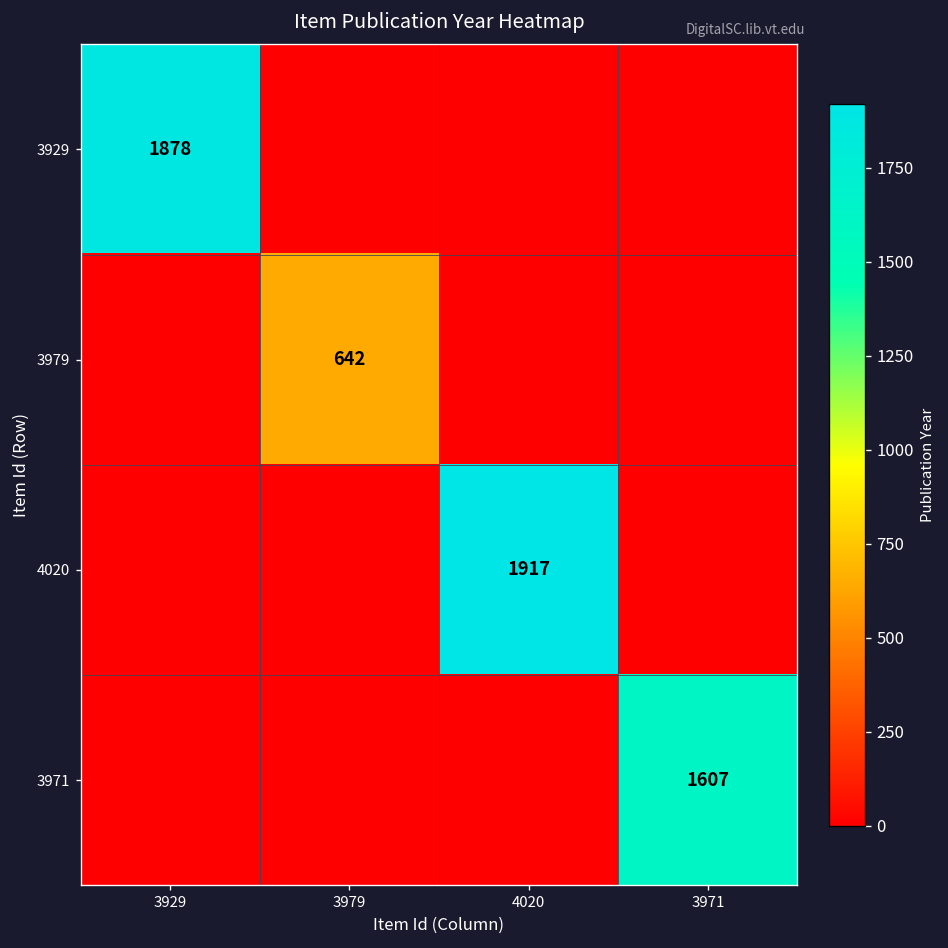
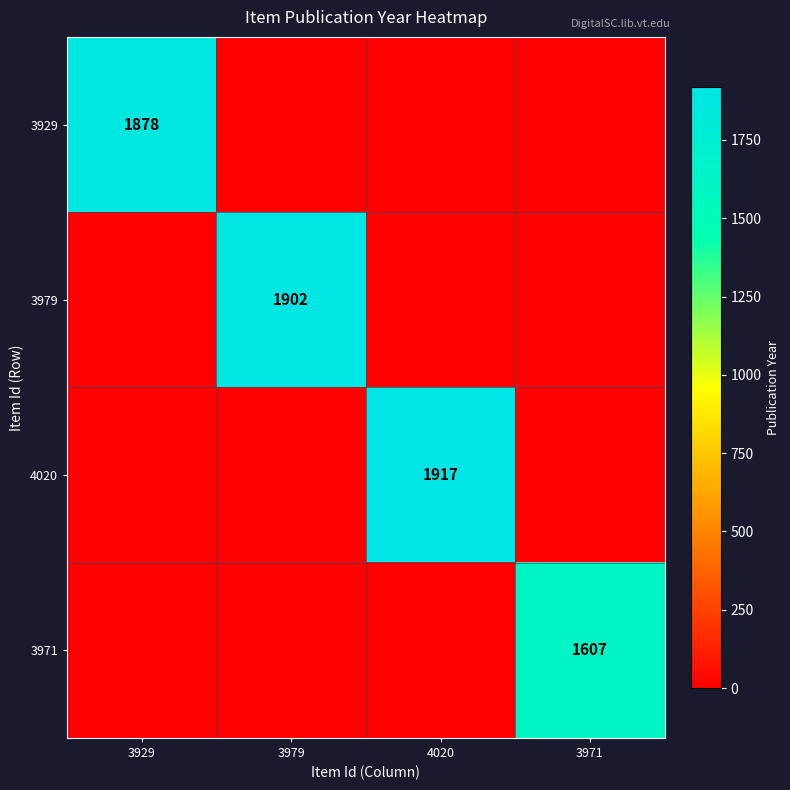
3979, 3979: 642 -> 1902
